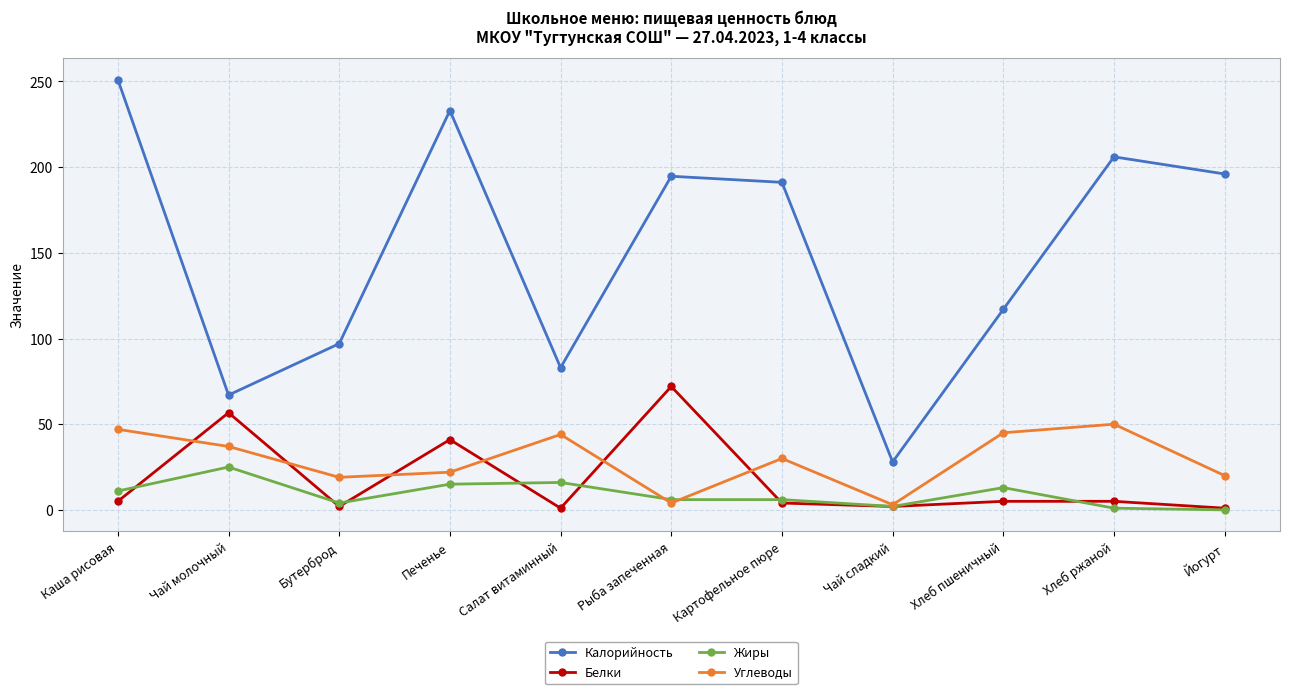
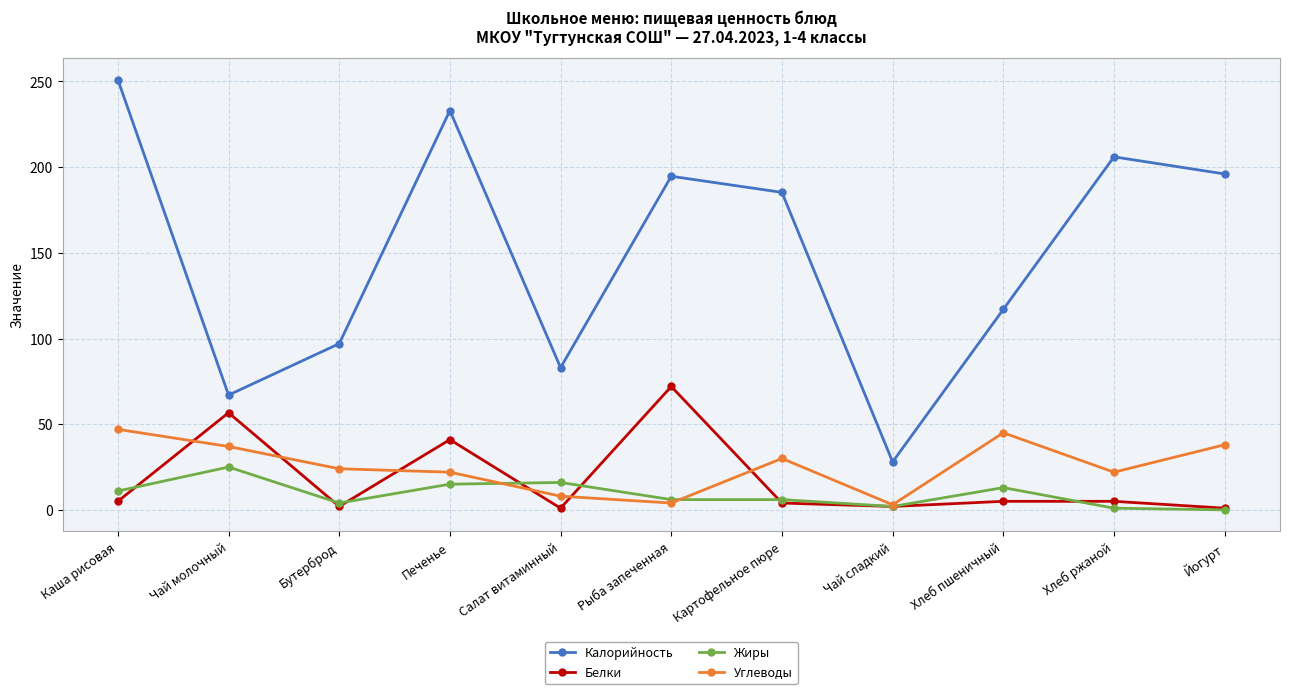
Углеводы, Бутерброд: 19 -> 24
Углеводы, Салат витаминный: 44 -> 8
Калорийность, Картофельное пюре: 191 -> 185
Углеводы, Хлеб ржаной: 50 -> 22
Углеводы, Йогурт: 20 -> 38
